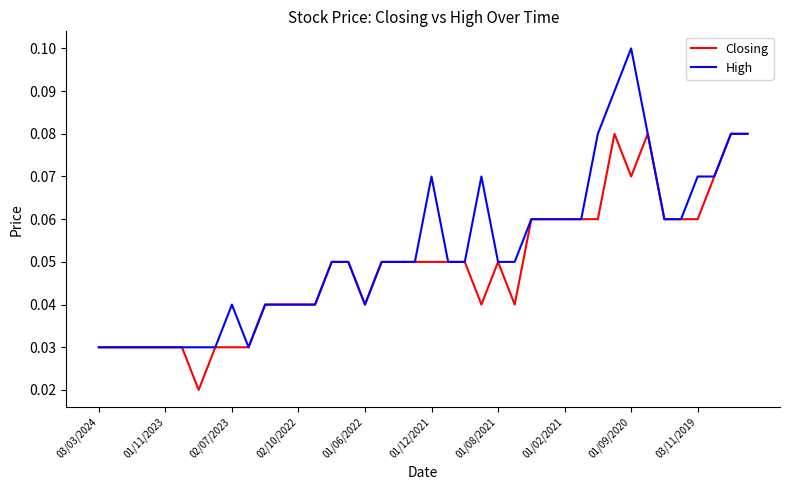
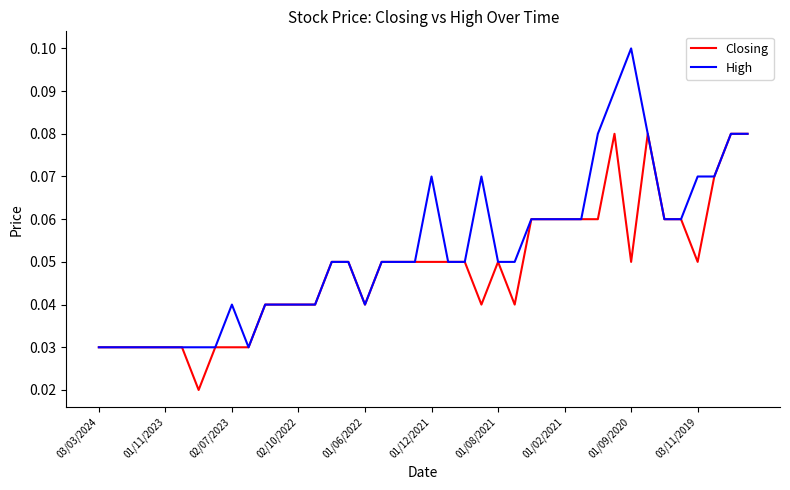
Closing, 01/09/2020: 0.07 -> 0.05
Closing, 03/11/2019: 0.06 -> 0.05
